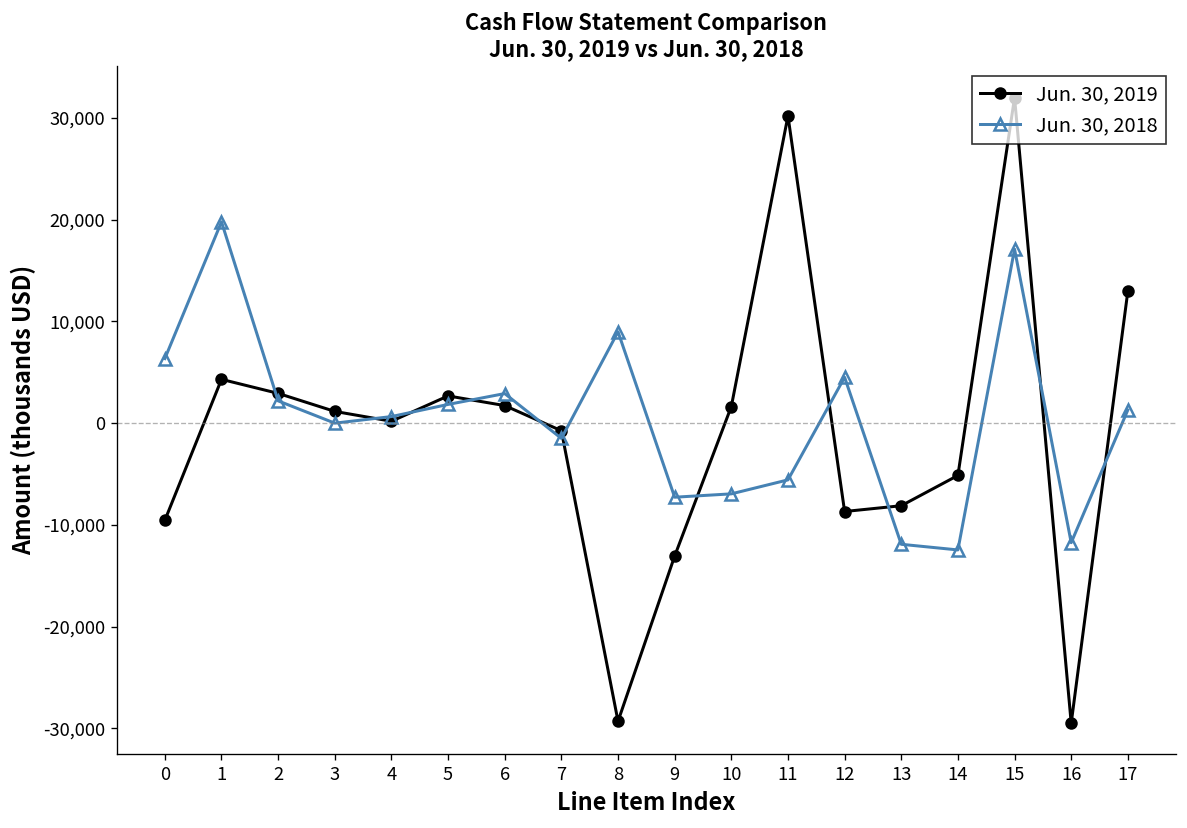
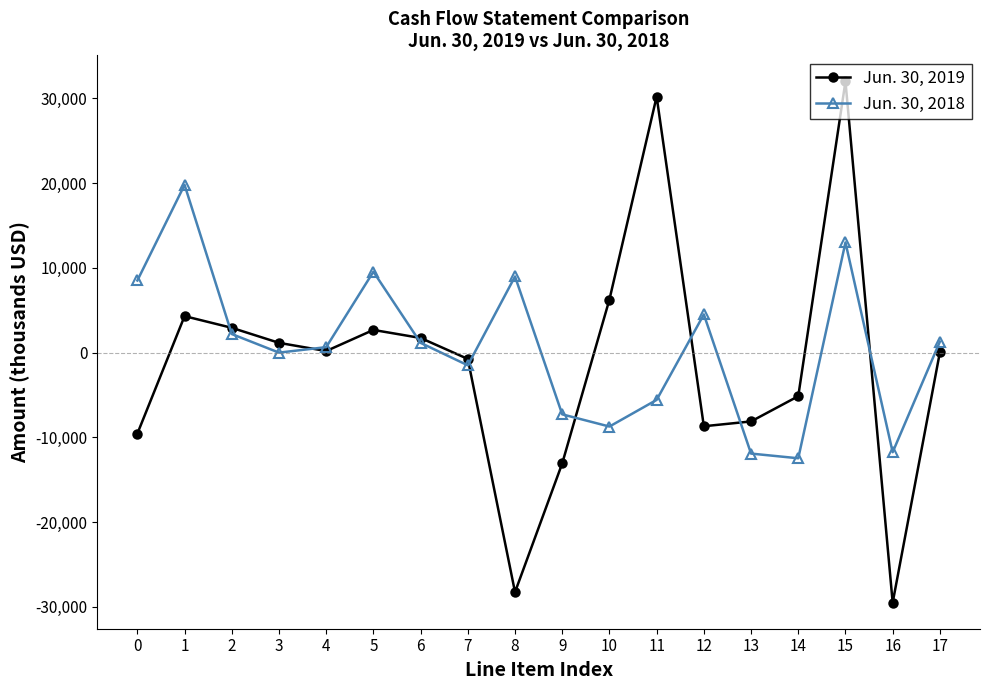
Jun. 30, 2018, 0: 6,000 -> 9,000
Jun. 30, 2018, 5: 2,000 -> 10,000
Jun. 30, 2018, 6: 3,000 -> 1,000
Jun. 30, 2019, 8: -29,000 -> -28,000
Jun. 30, 2019, 10: 2,000 -> 6,000
Jun. 30, 2018, 10: -7,000 -> -9,000
Jun. 30, 2018, 15: 17,000 -> 13,000
Jun. 30, 2019, 17: 13,000 -> 0
